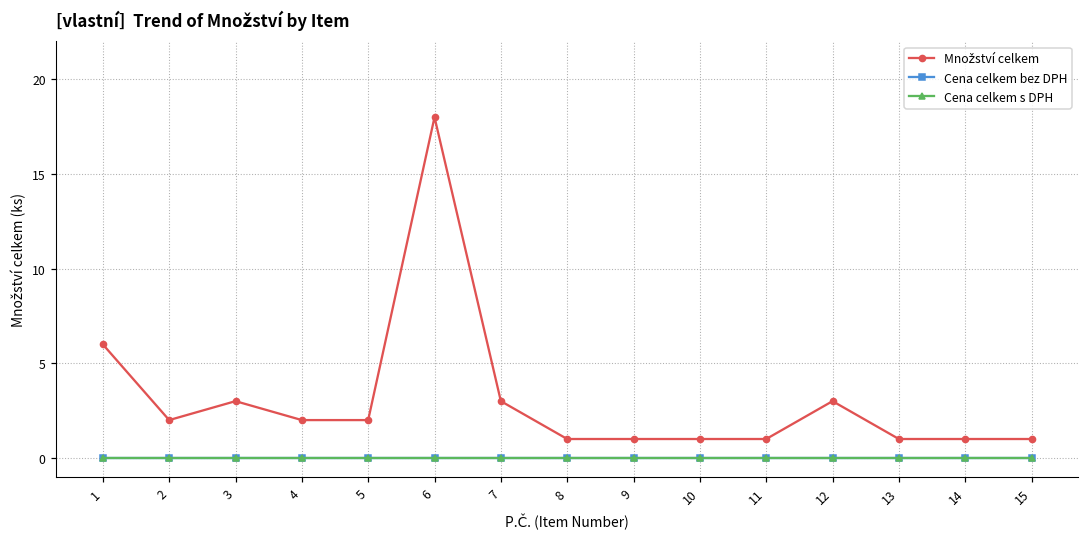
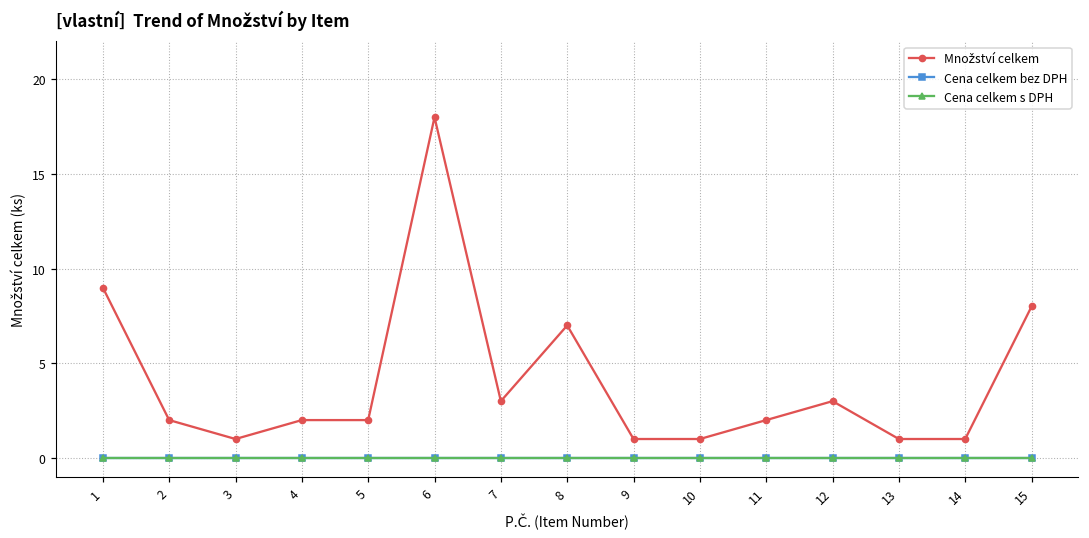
Množství celkem, 1: 6 -> 9
Množství celkem, 3: 3 -> 1
Množství celkem, 8: 1 -> 7
Množství celkem, 11: 1 -> 2
Množství celkem, 15: 1 -> 8
